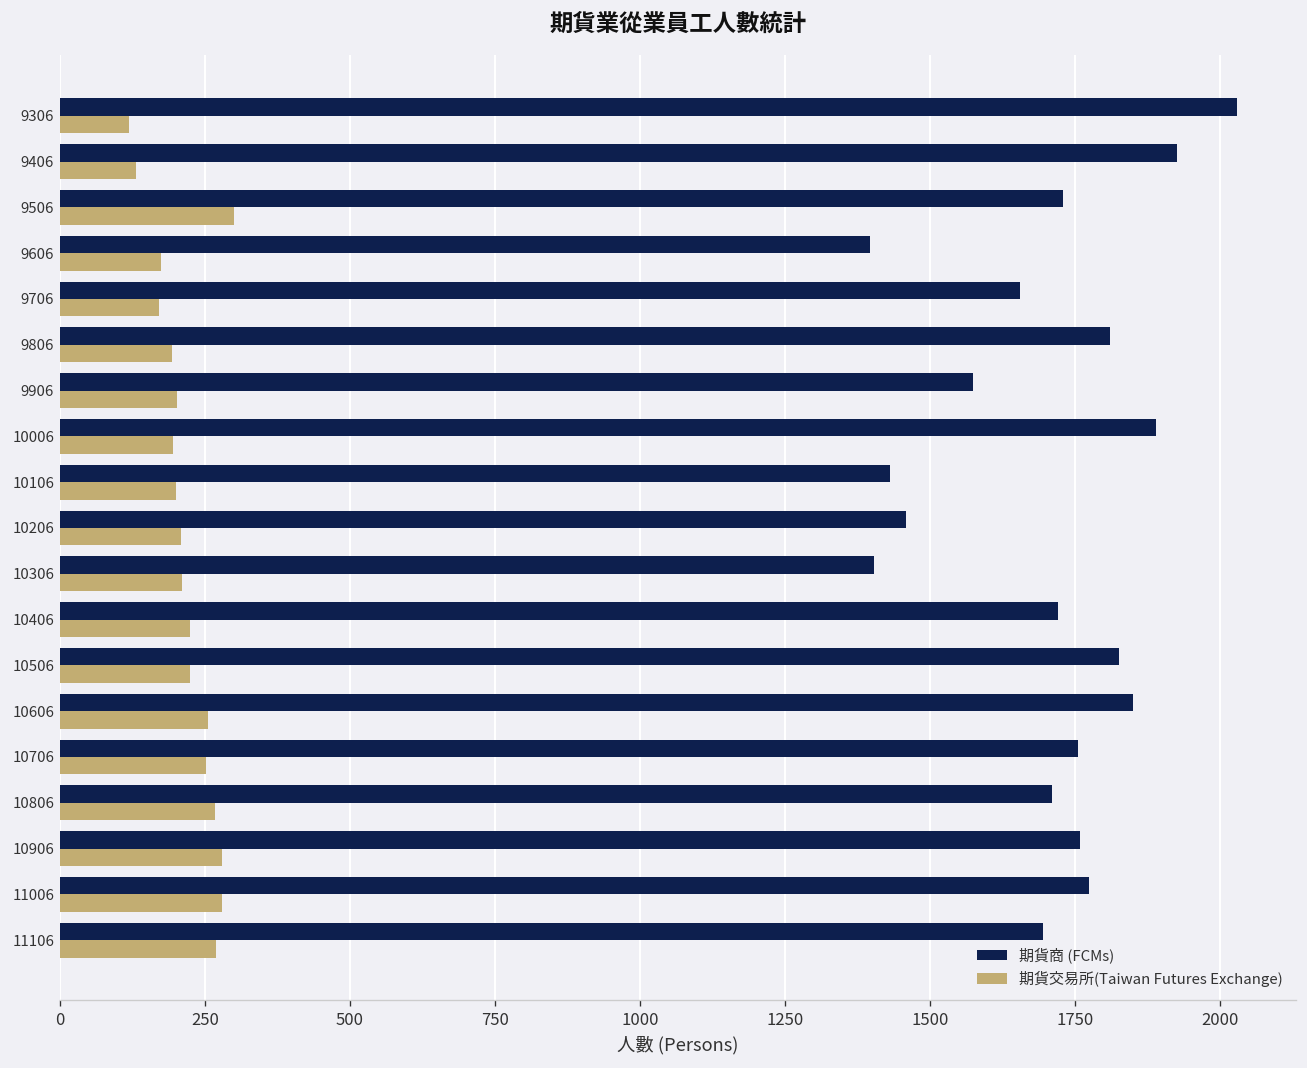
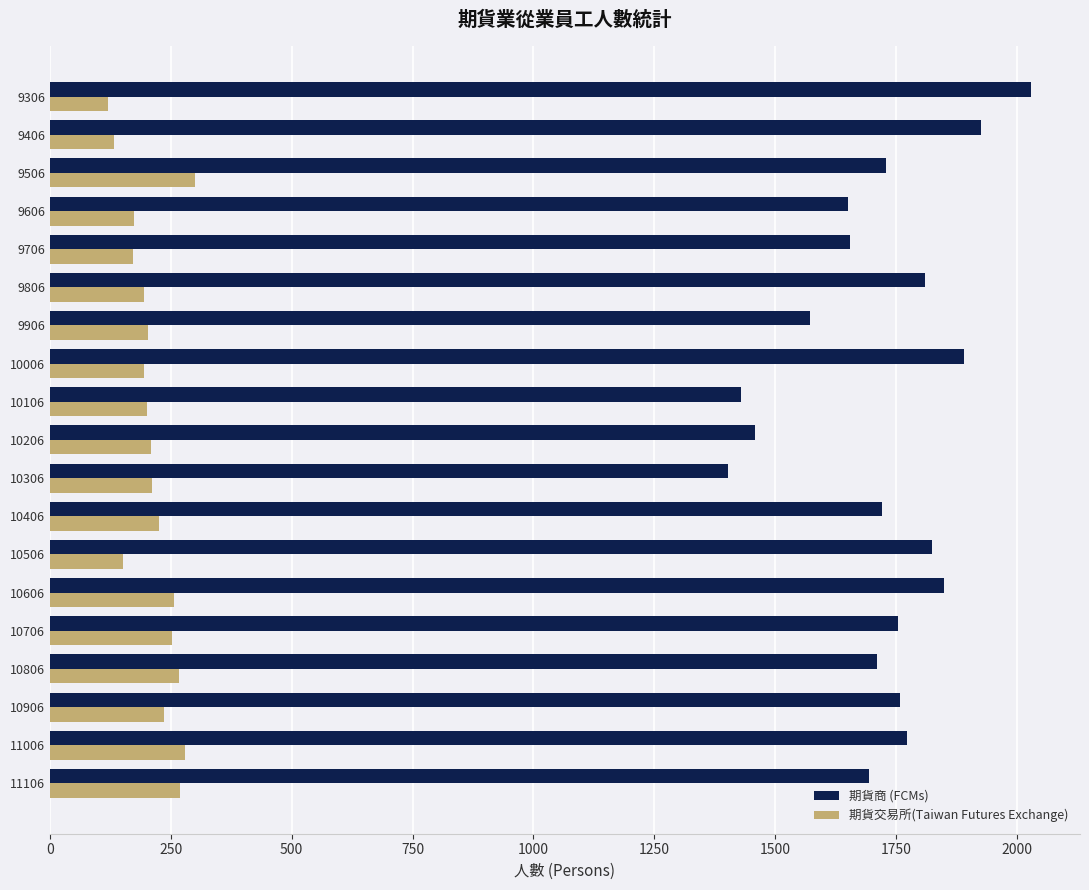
期貨商 (FCMs), 9606: 1400 -> 1650
期貨交易所(Taiwan Futures Exchange), 10506: 230 -> 150
期貨交易所(Taiwan Futures Exchange), 10906: 280 -> 240
